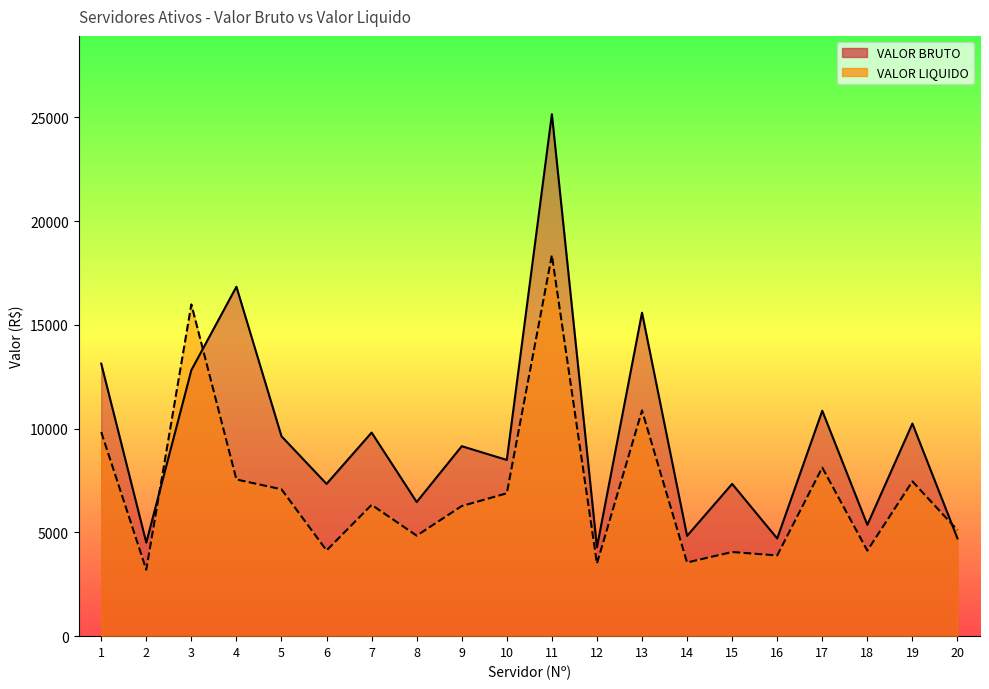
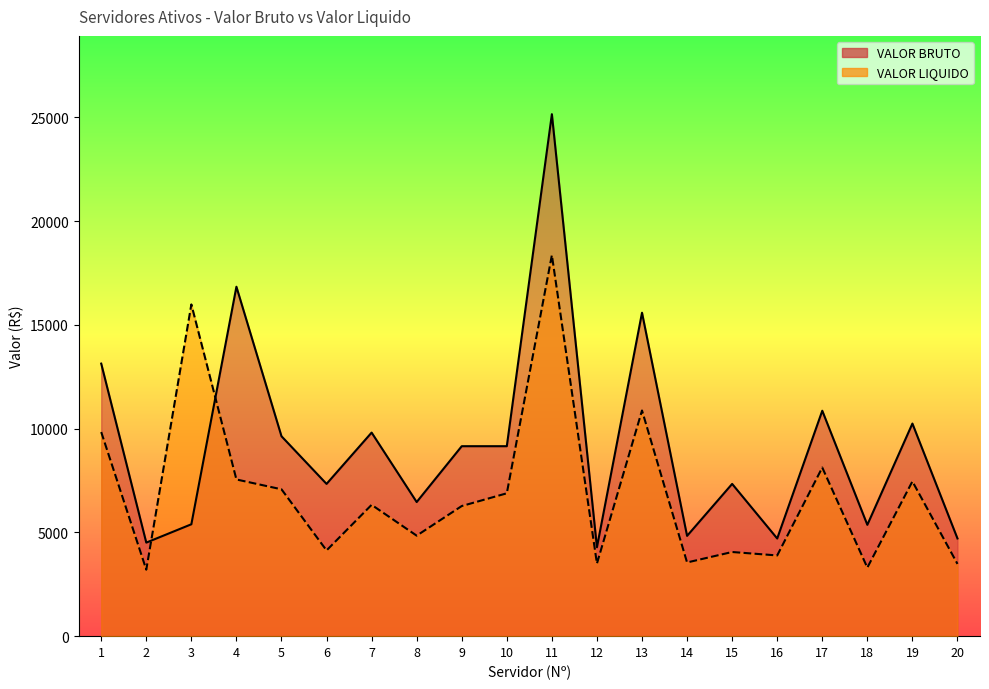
VALOR BRUTO, 3: 12800 -> 5400
VALOR BRUTO, 10: 8500 -> 9200
VALOR LIQUIDO, 18: 4100 -> 3300
VALOR LIQUIDO, 20: 5100 -> 3500
